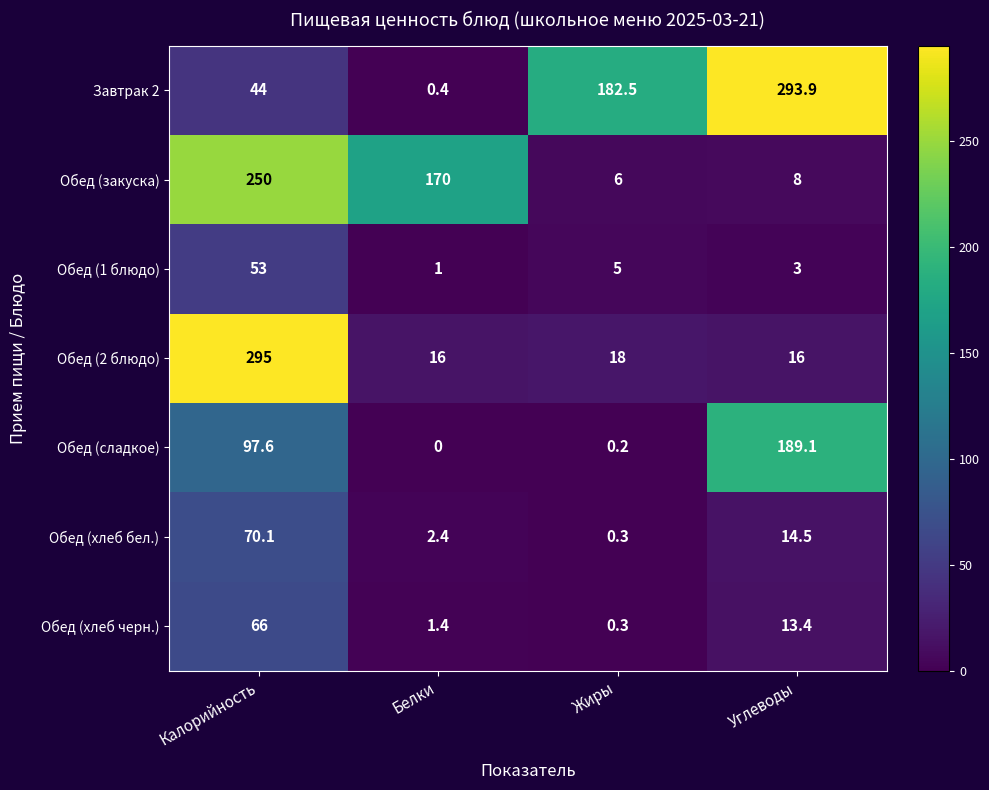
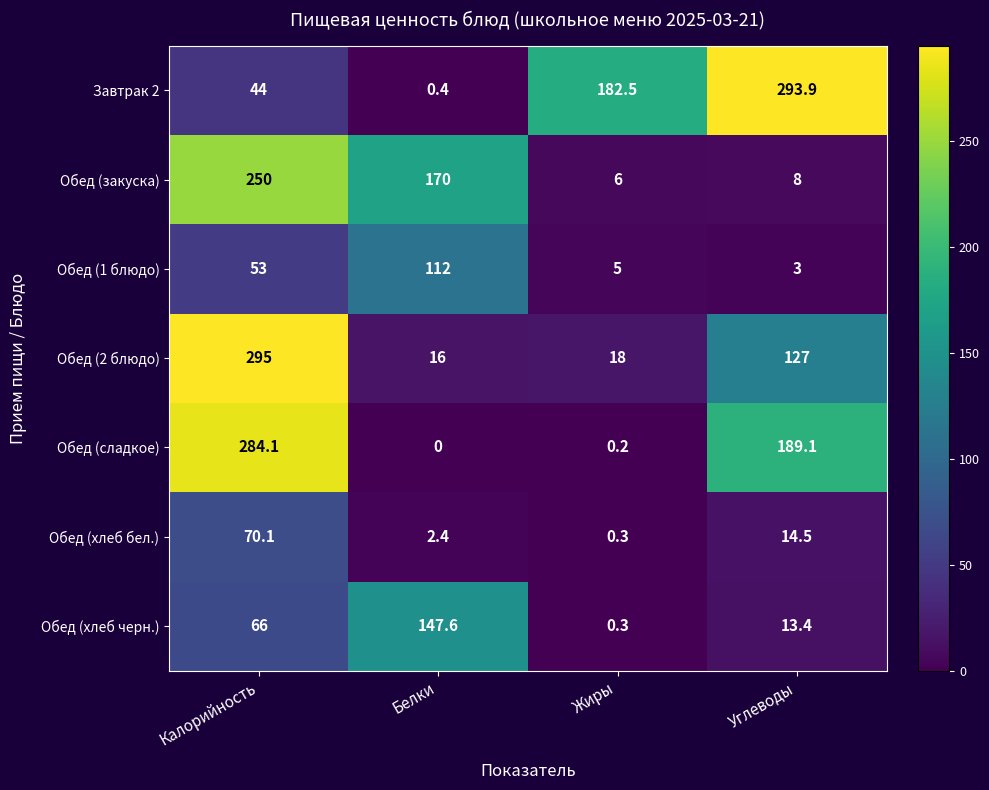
Обед (1 блюдо), Белки: 1 -> 112
Обед (2 блюдо), Углеводы: 16 -> 127
Обед (сладкое), Калорийность: 97.6 -> 284.1
Обед (хлеб черн.), Белки: 1.4 -> 147.6
